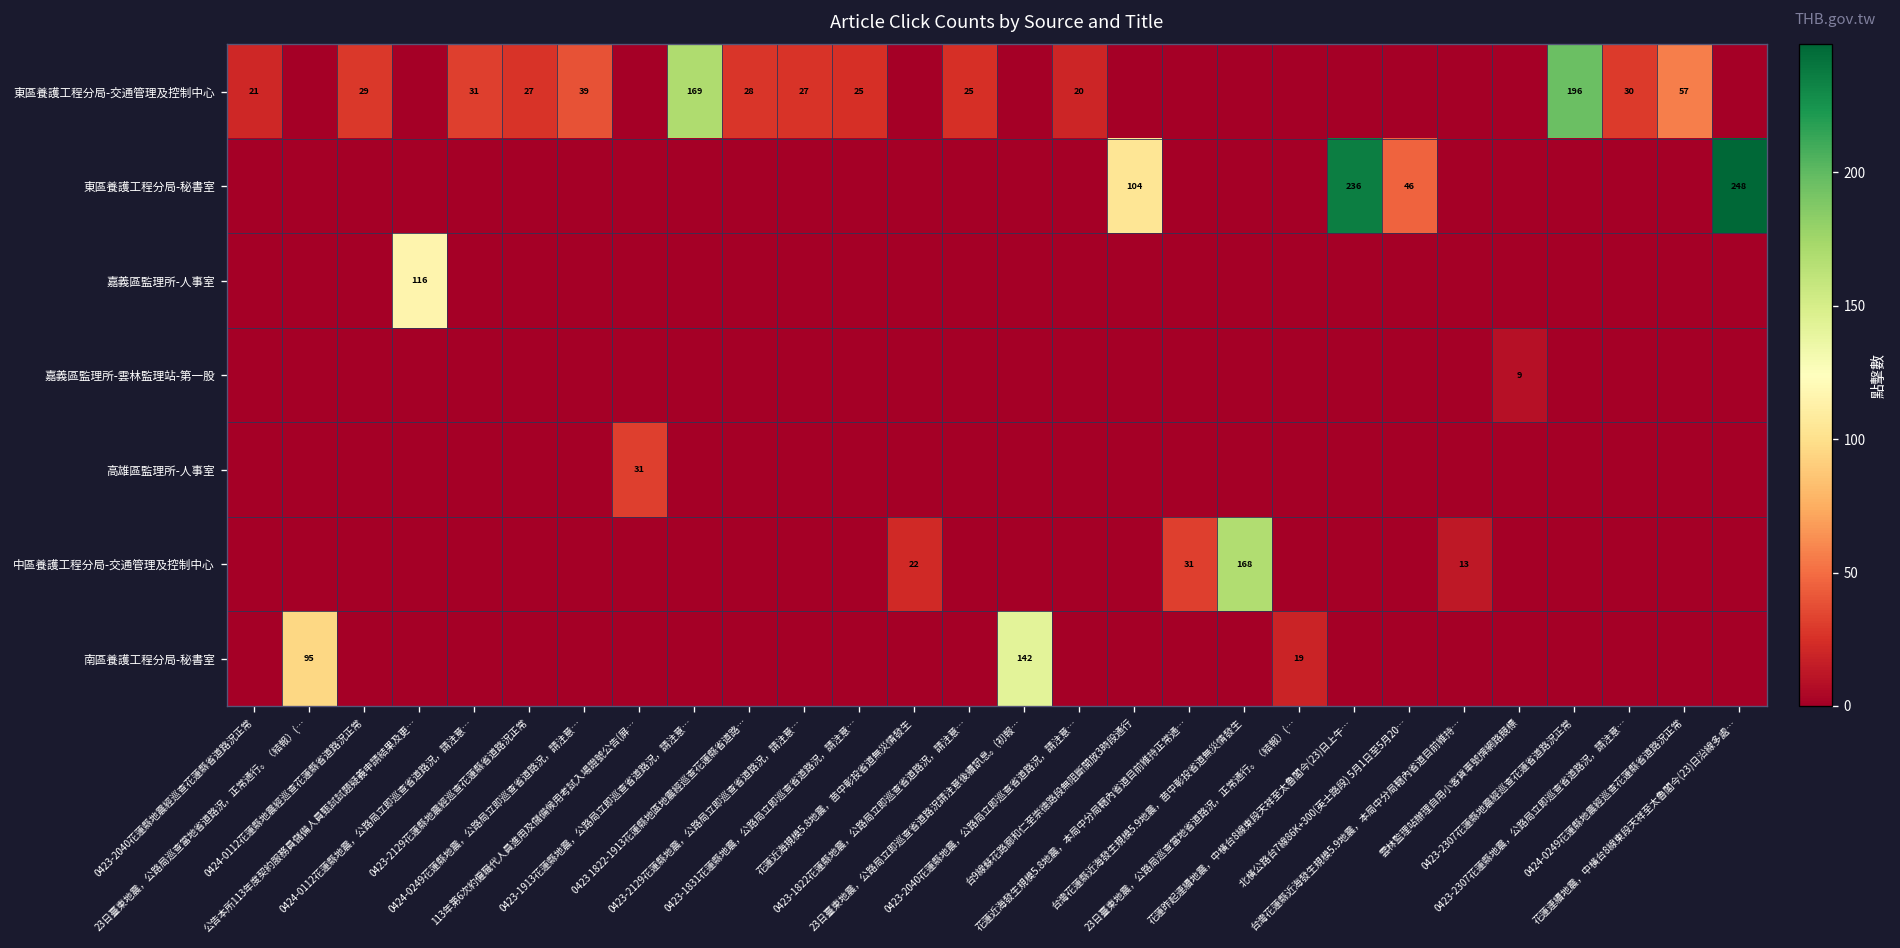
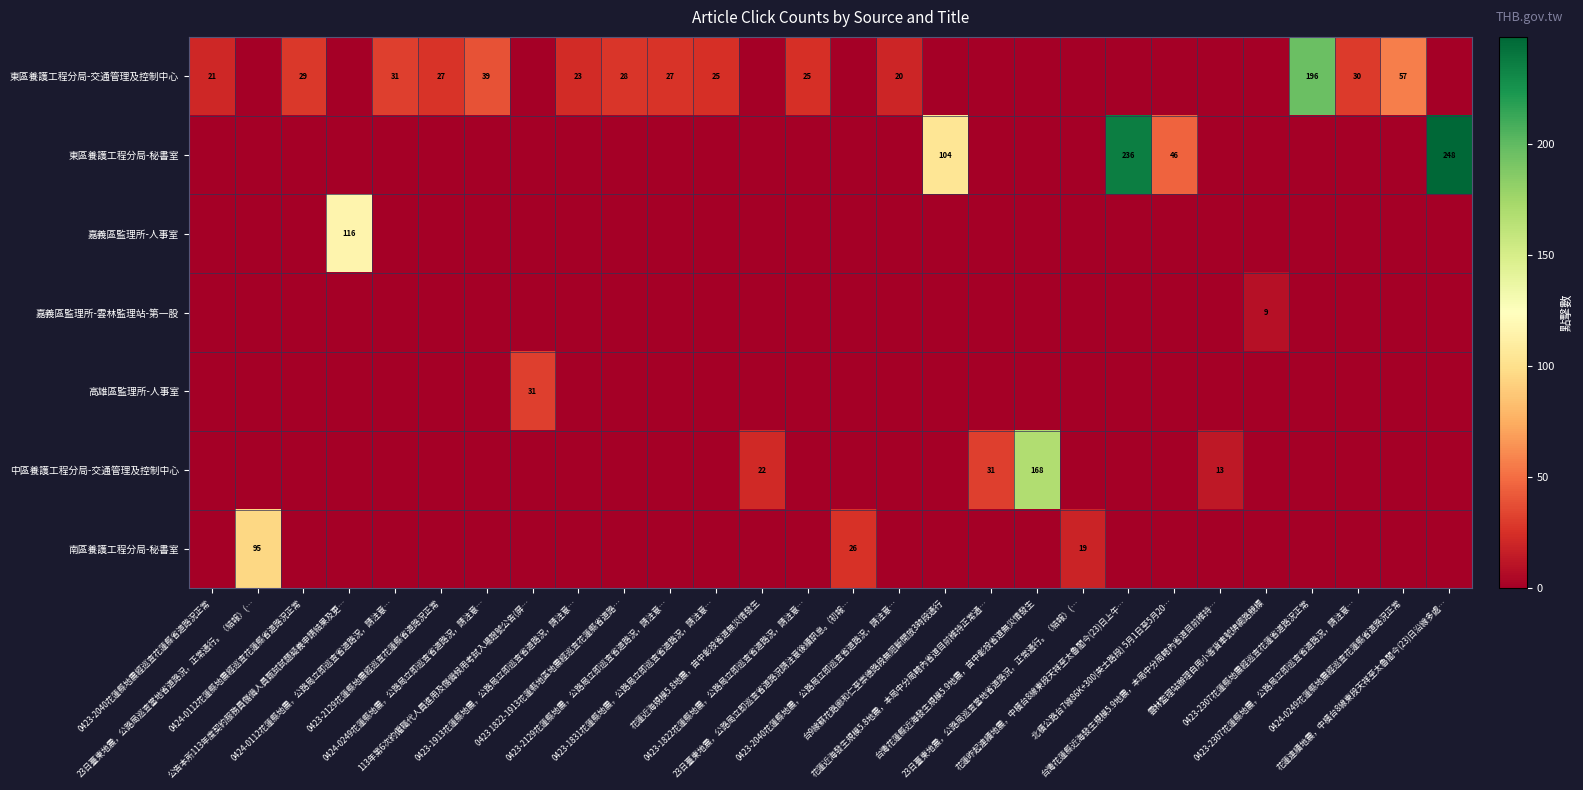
東區養護工程分局-交通管理及控制中心, 0423-1913花蓮縣地震，公路局立即巡查省道路況，請注意…: 169 -> 23
南區養護工程分局-秘書室, 23日臺東地震，公路局立即巡查省道路況請注意後續訊息。(初報…: 142 -> 26
